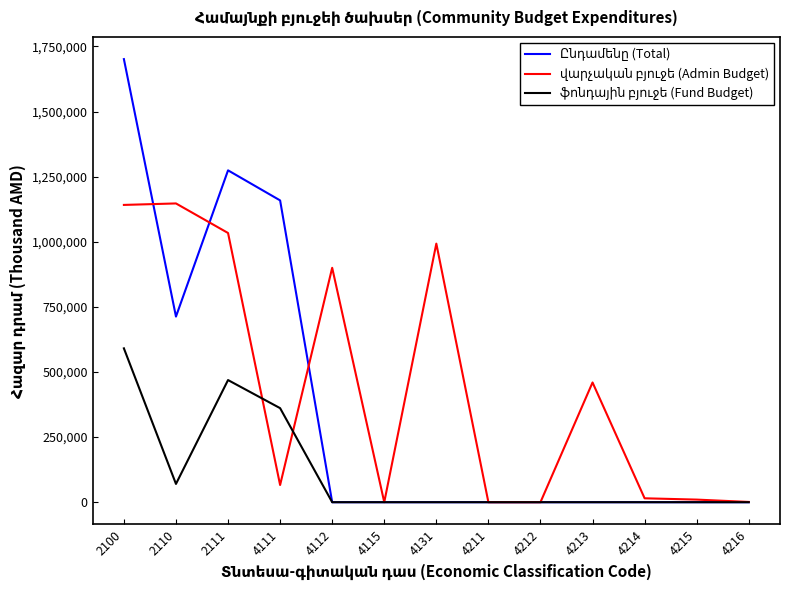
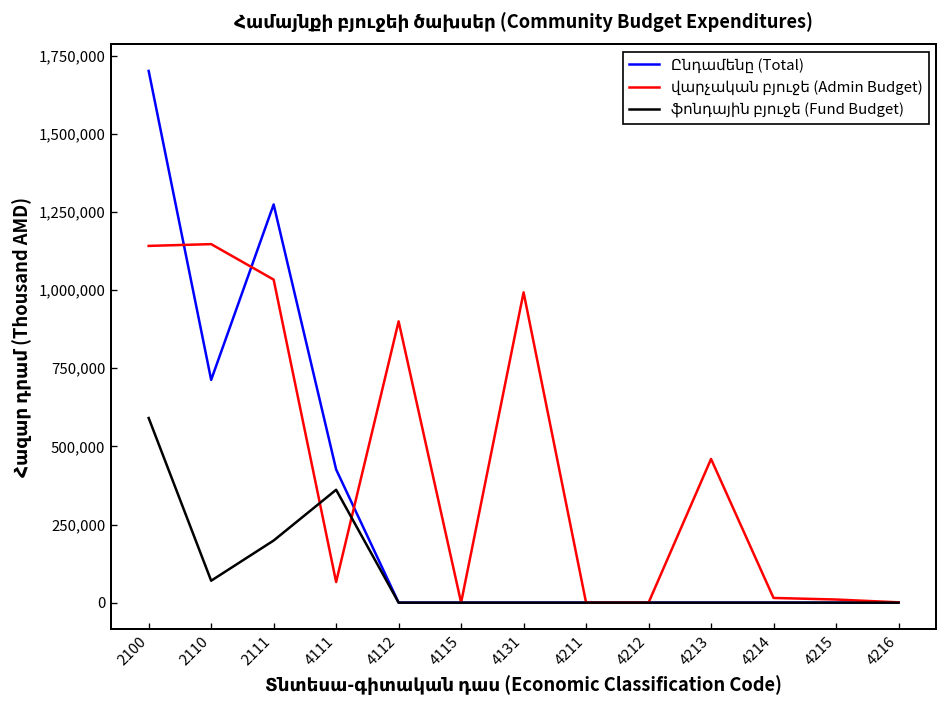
ֆոնդային բյուջե (Fund Budget), 2111: 470,000 -> 200,000
Ընդամենը (Total), 4111: 1,160,000 -> 430,000
